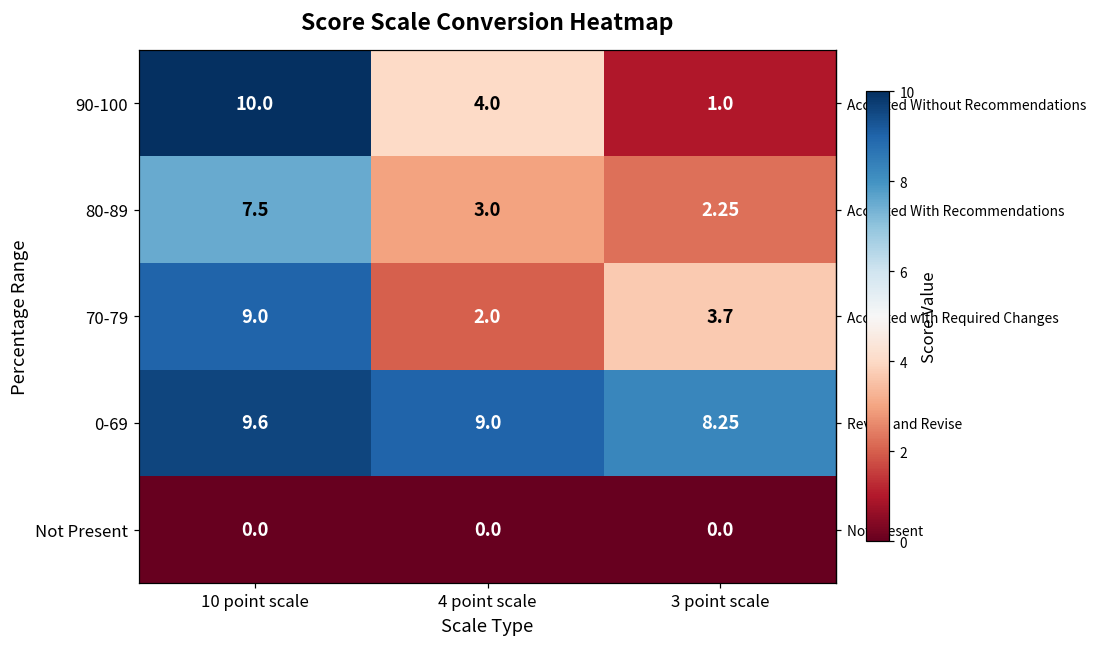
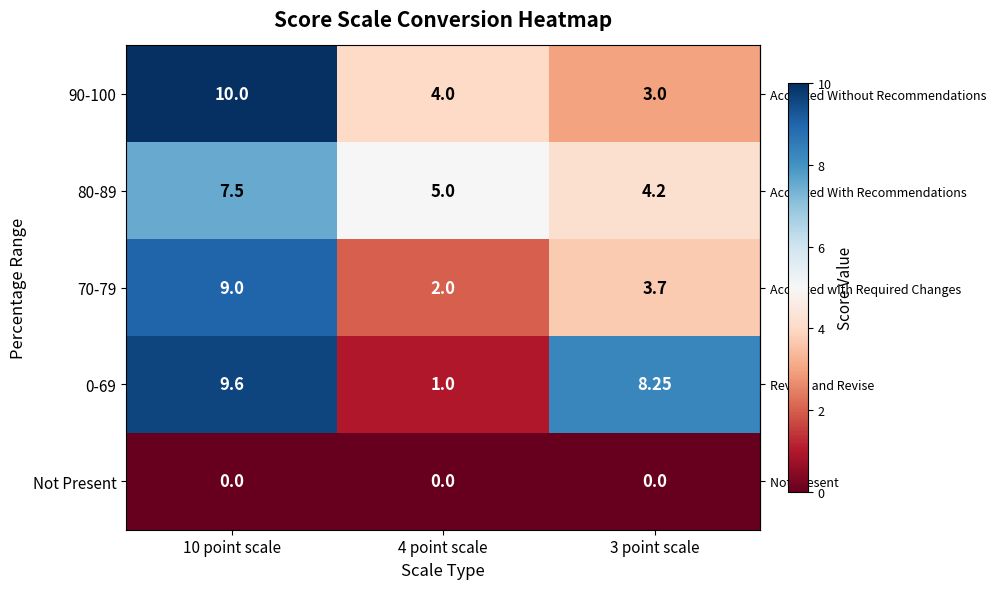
90-100, 3 point scale: 1.0 -> 3.0
80-89, 4 point scale: 3.0 -> 5.0
80-89, 3 point scale: 2.25 -> 4.2
0-69, 4 point scale: 9.0 -> 1.0
